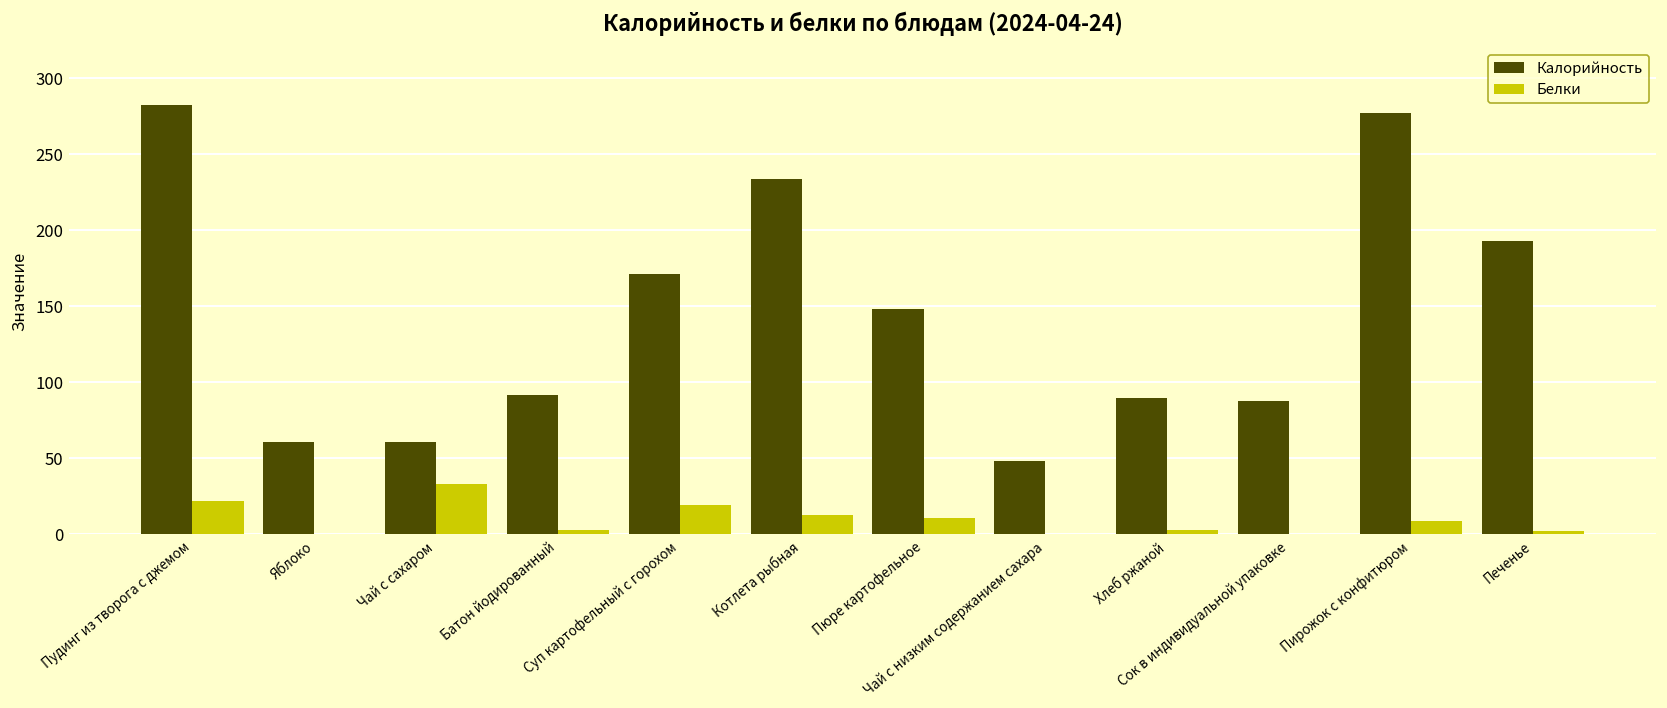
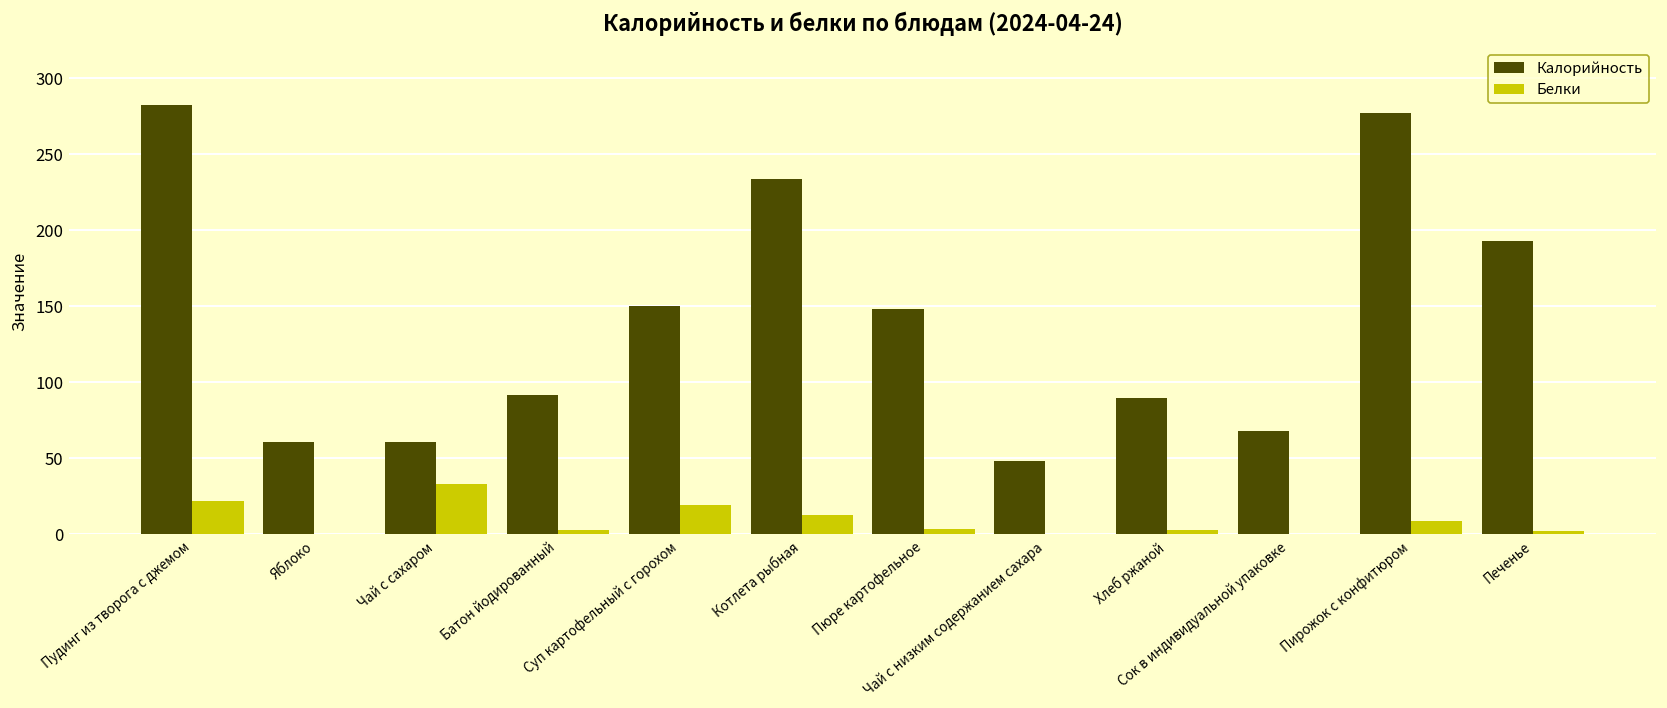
Калорийность, Суп картофельный с горохом: 171 -> 150
Белки, Пюре картофельное: 11 -> 3
Калорийность, Сок в индивидуальной упаковке: 88 -> 68
